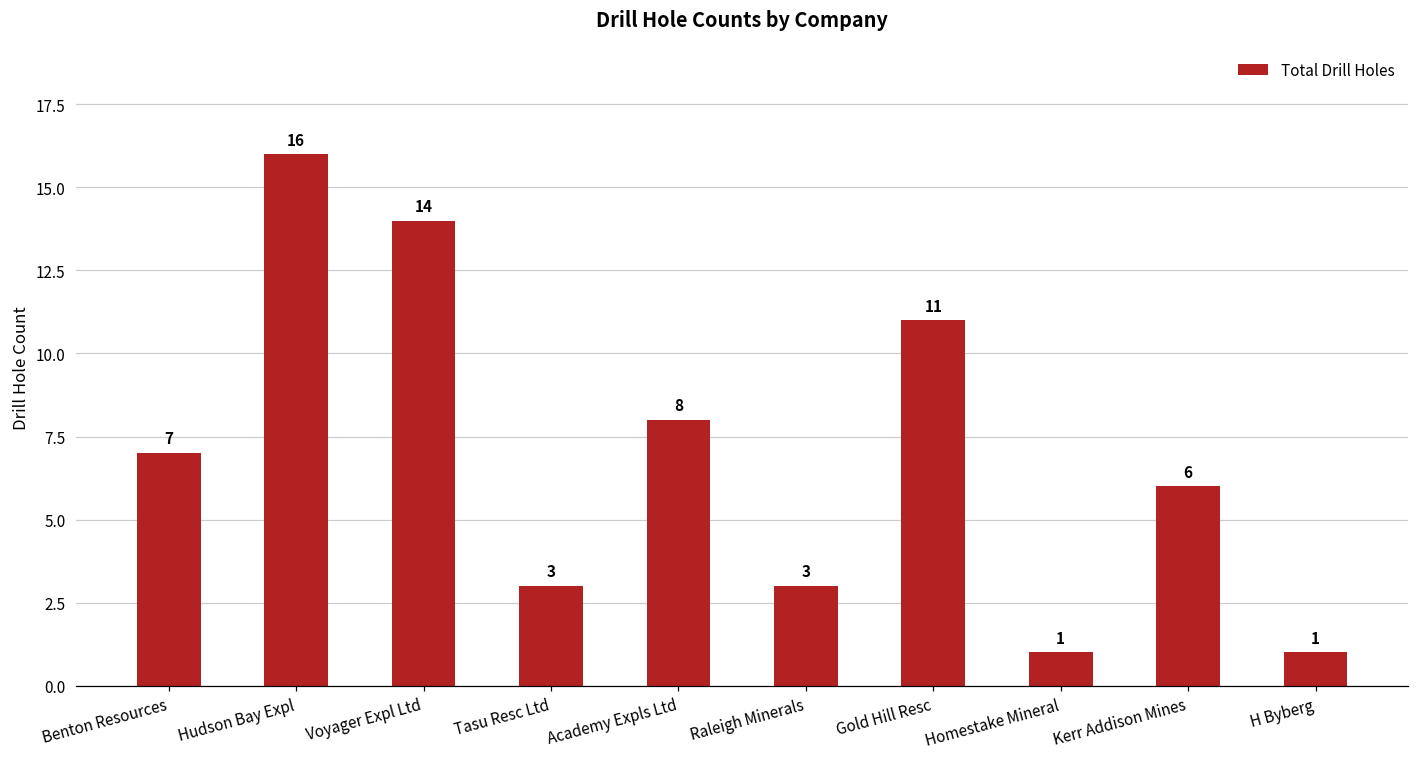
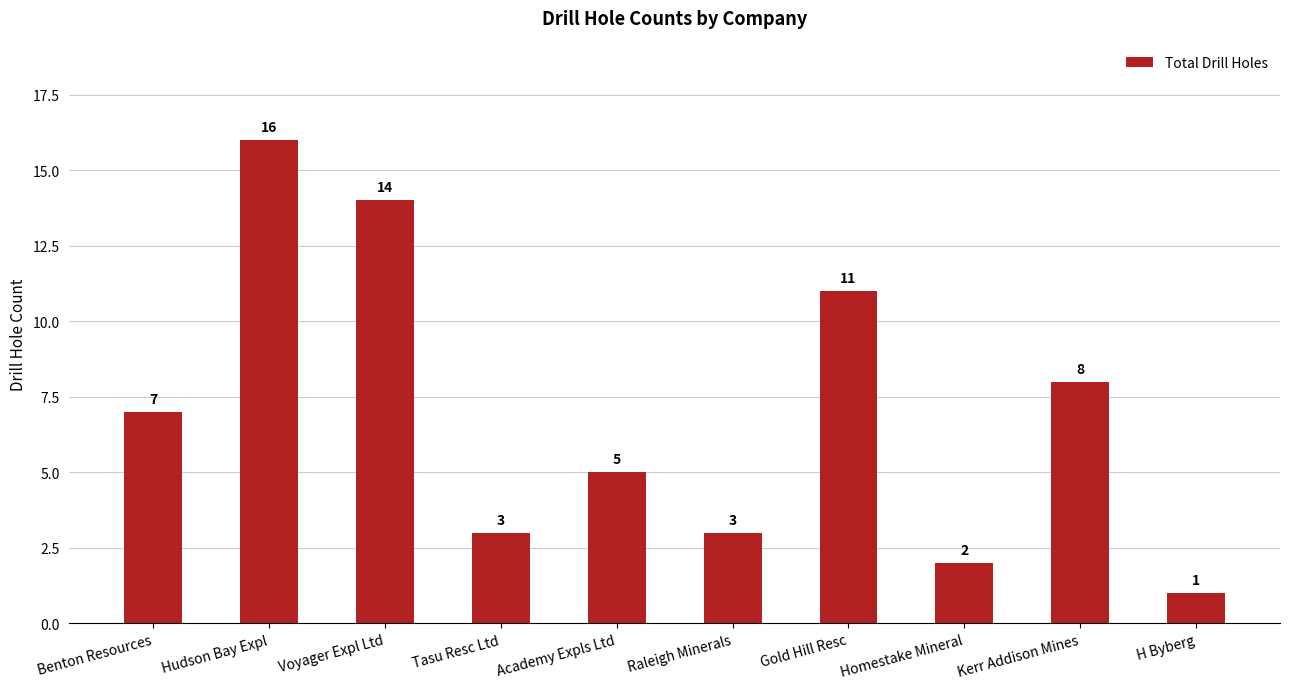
Academy Expls Ltd: 8 -> 5
Homestake Mineral: 1 -> 2
Kerr Addison Mines: 6 -> 8
